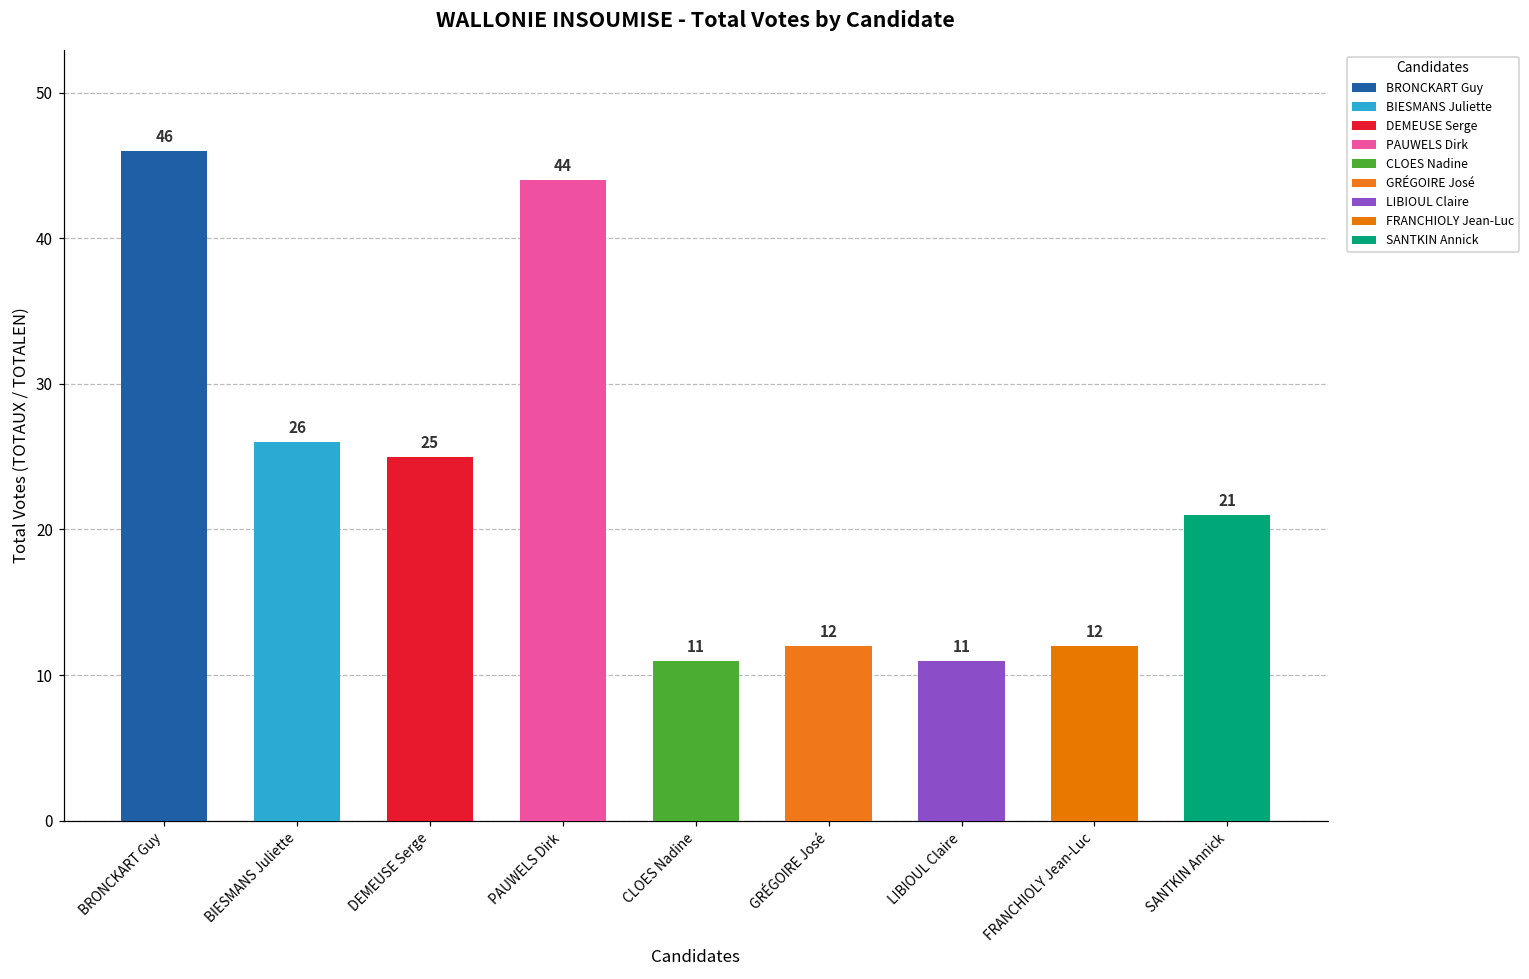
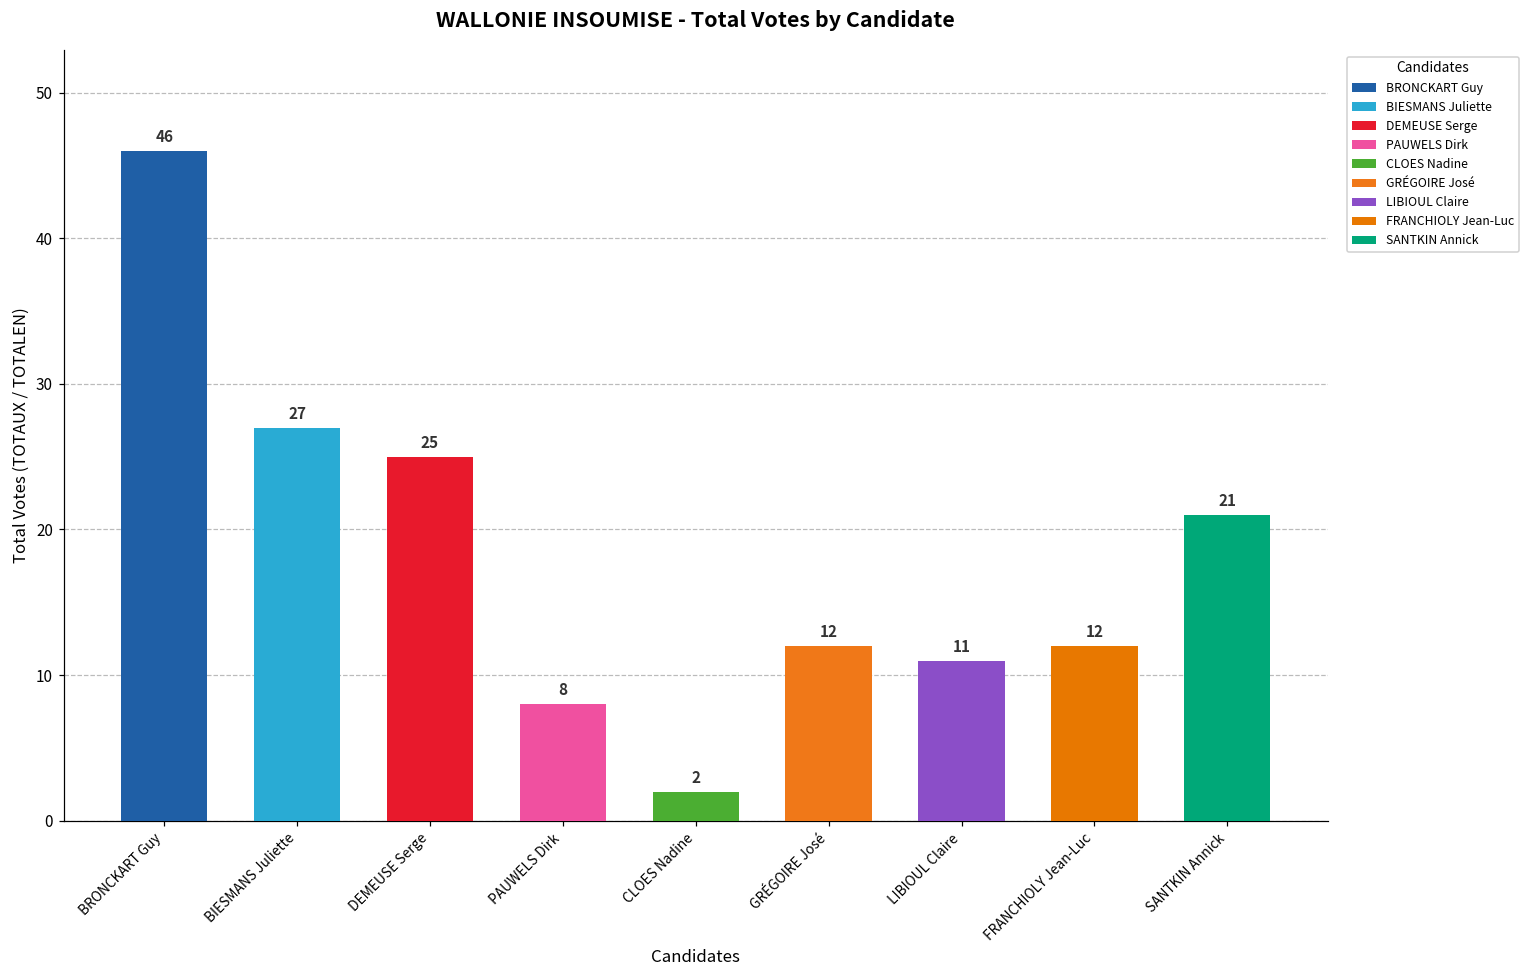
BIESMANS Juliette: 26 -> 27
PAUWELS Dirk: 44 -> 8
CLOES Nadine: 11 -> 2
